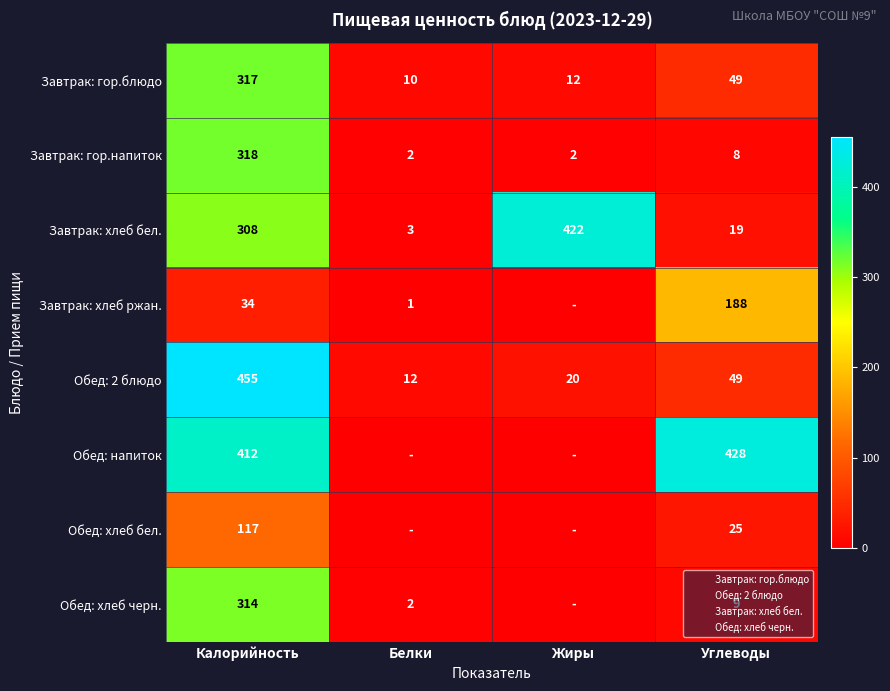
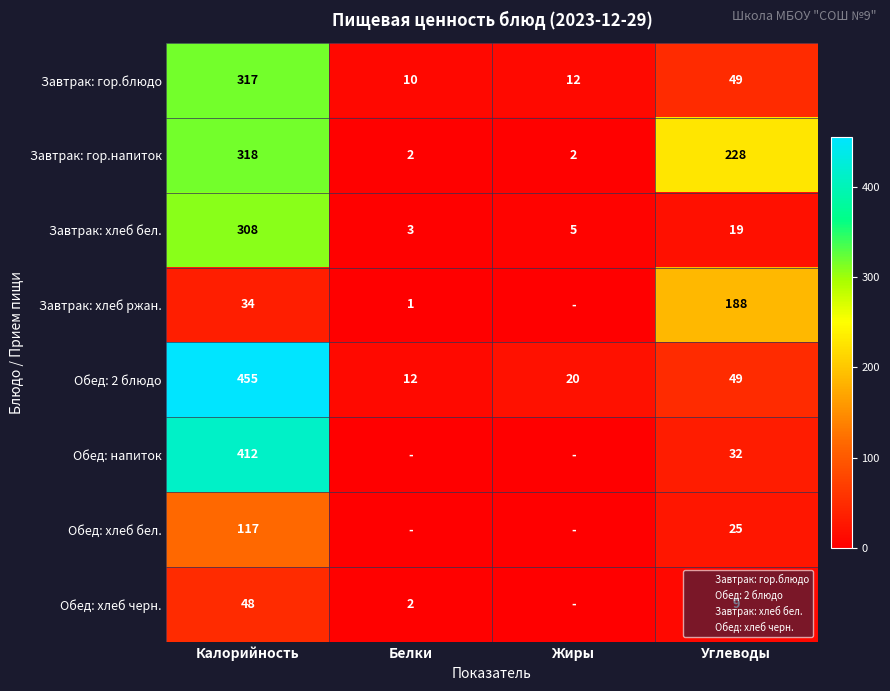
Завтрак: гор.напиток, Углеводы: 8 -> 228
Завтрак: хлеб бел., Жиры: 422 -> 5
Обед: напиток, Углеводы: 428 -> 32
Обед: хлеб черн., Калорийность: 314 -> 48
